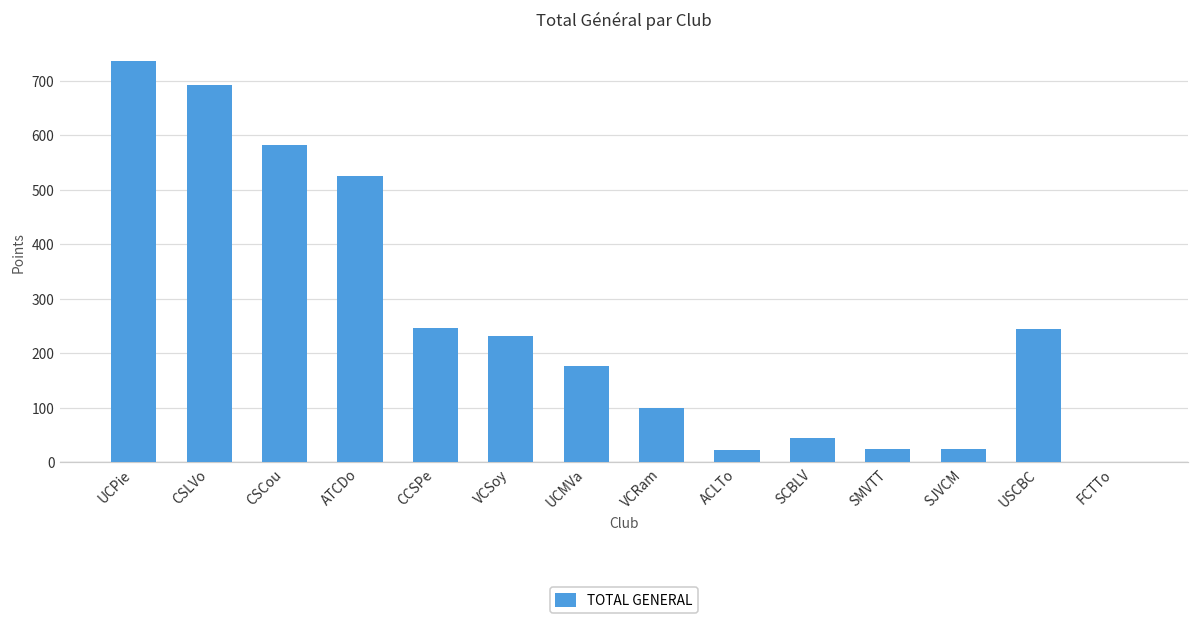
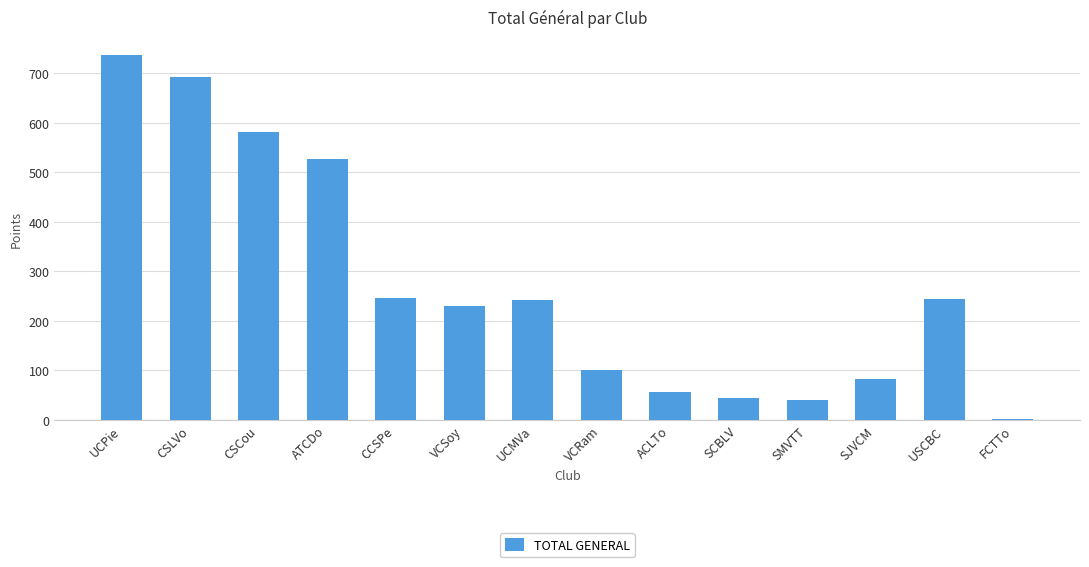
UCMVa: 180 -> 240
ACLTo: 20 -> 60
SMVTT: 20 -> 40
SJVCM: 30 -> 80
